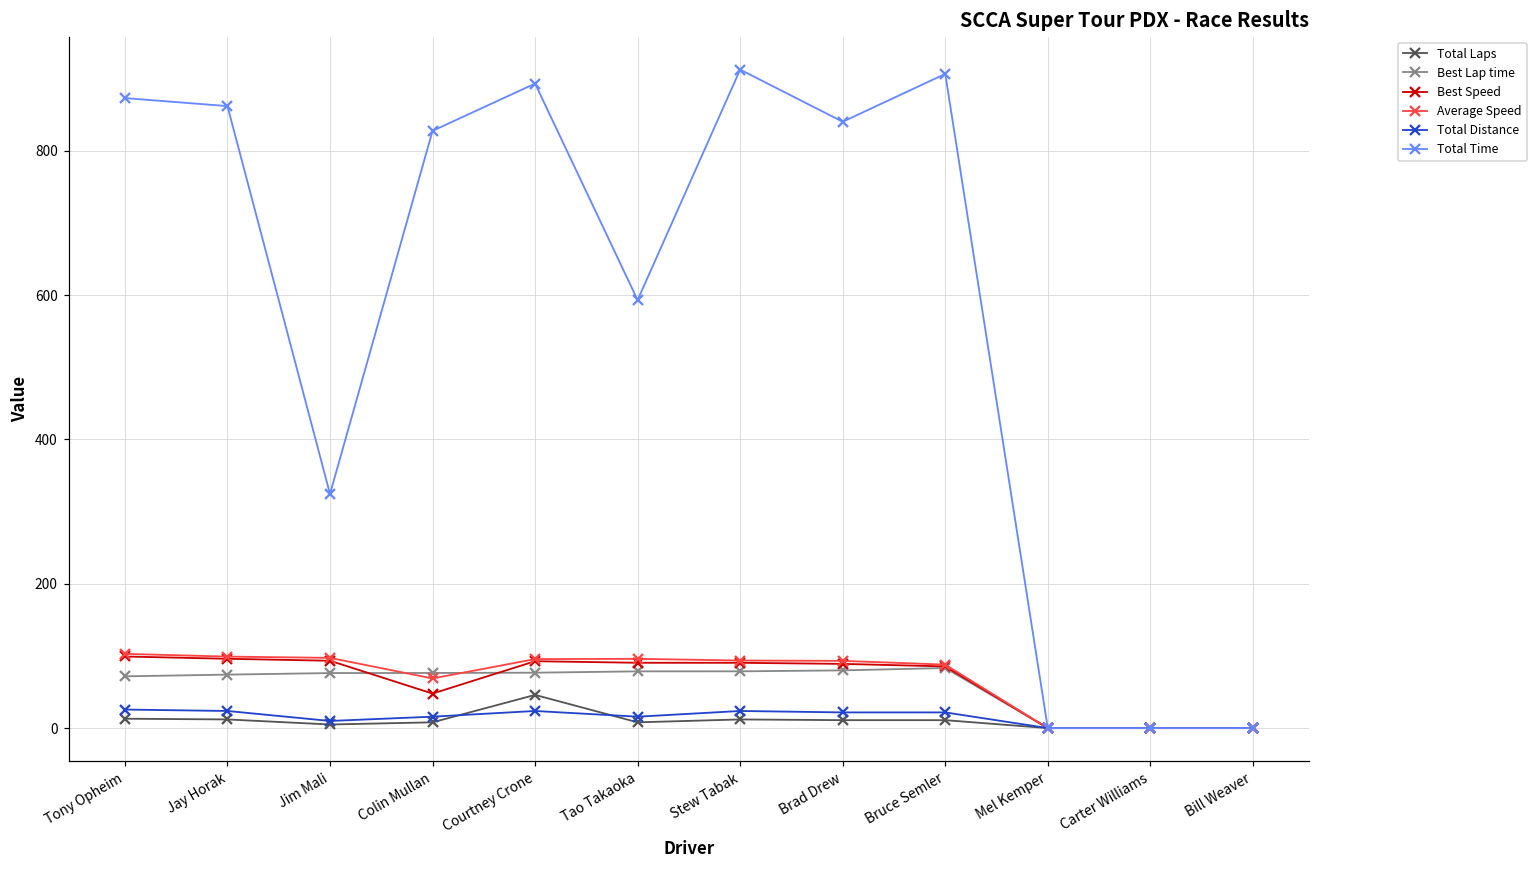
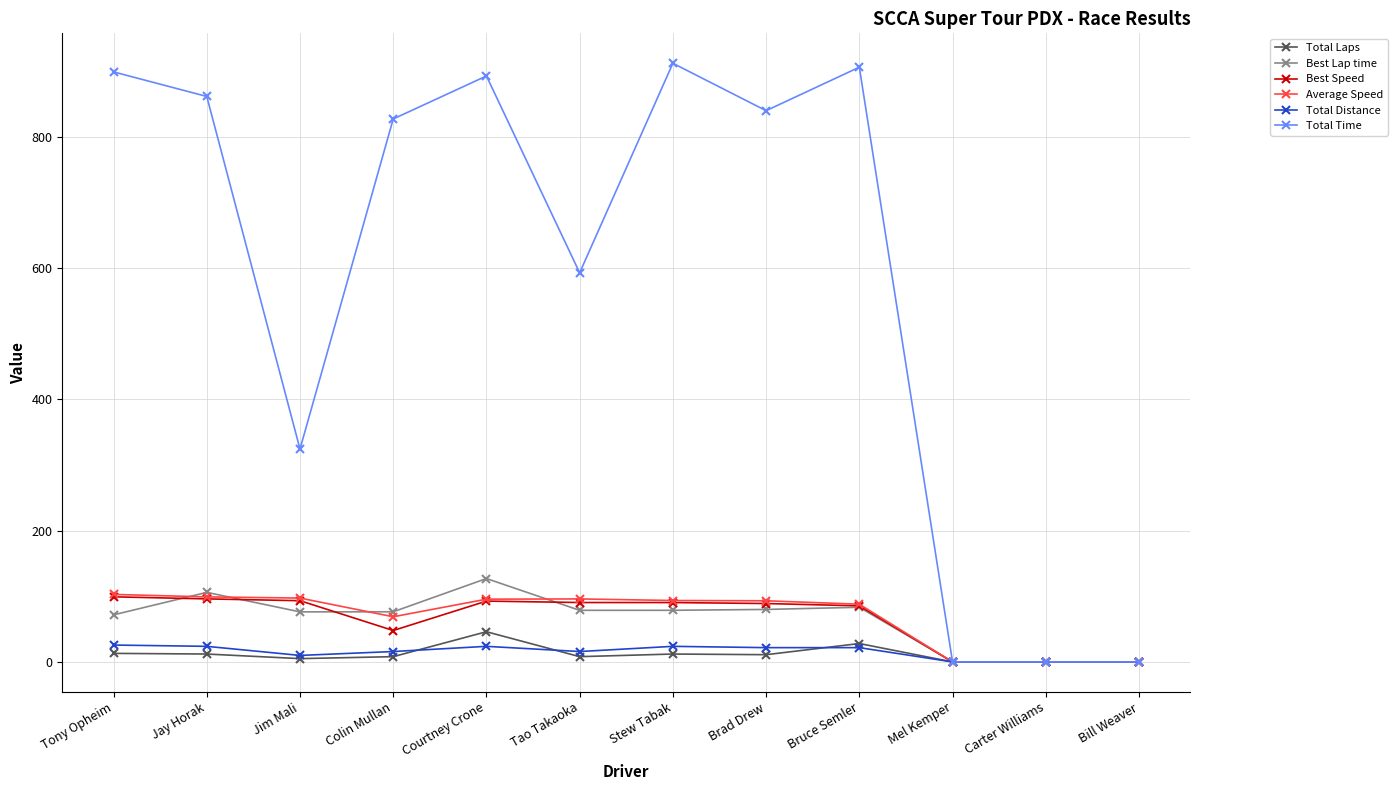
Total Time, Tony Opheim: 870 -> 900
Best Lap time, Jay Horak: 70 -> 110
Best Lap time, Courtney Crone: 80 -> 130
Total Laps, Bruce Semler: 10 -> 30
